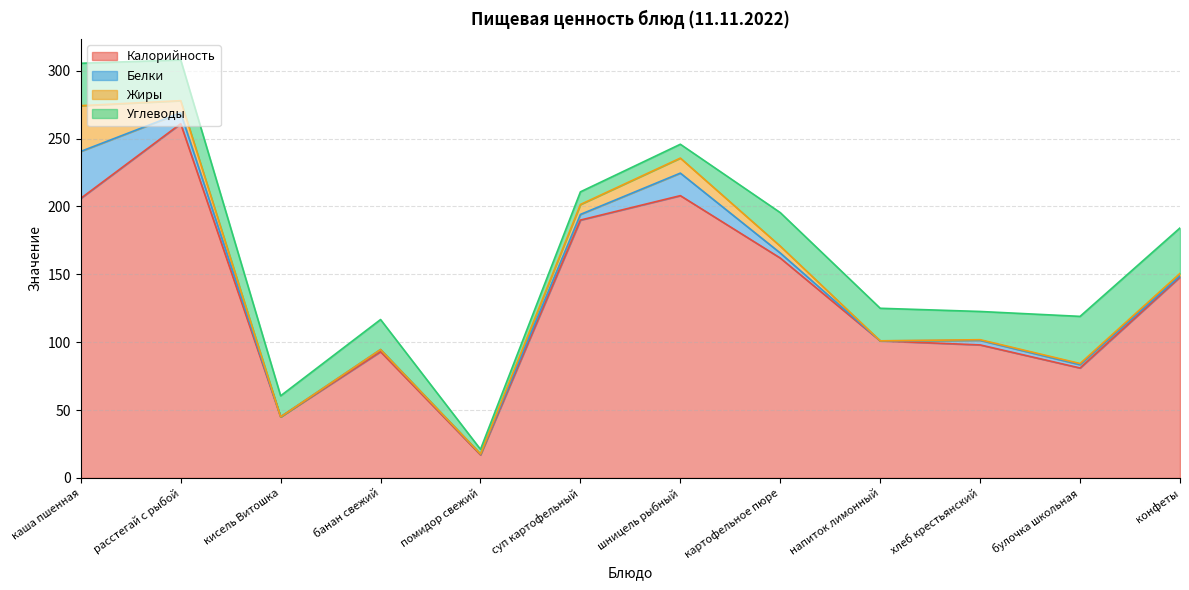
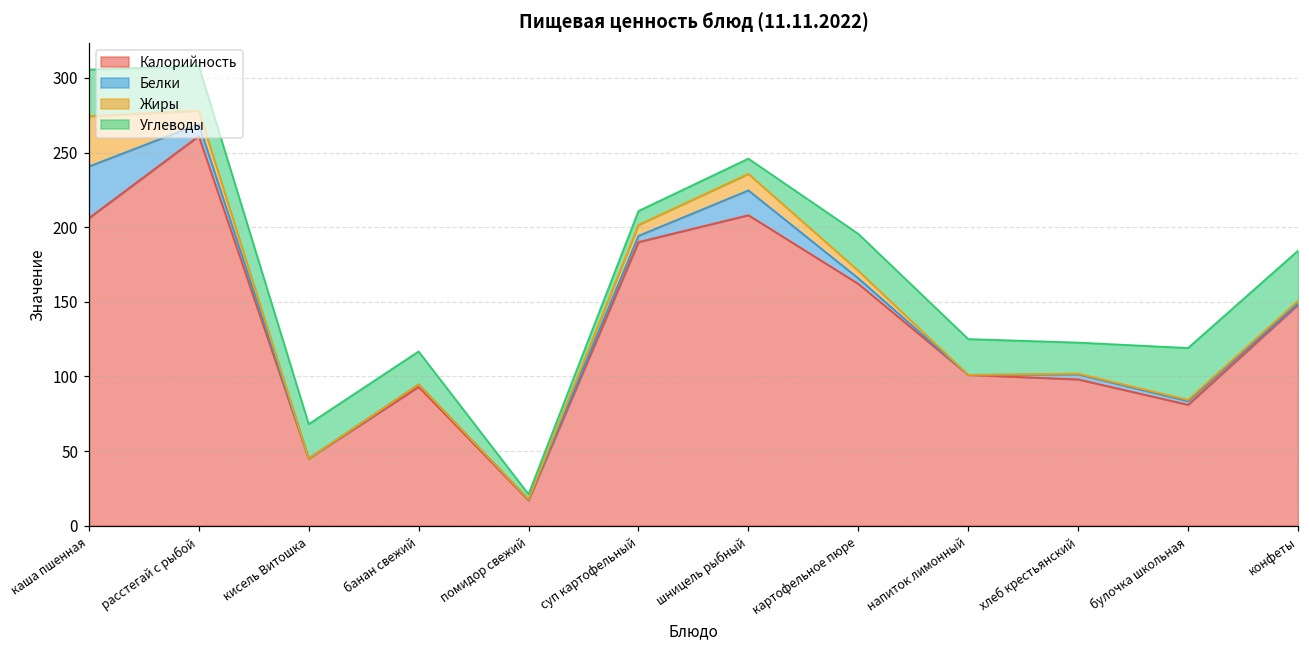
Углеводы, кисель Витошка: 16 -> 23
